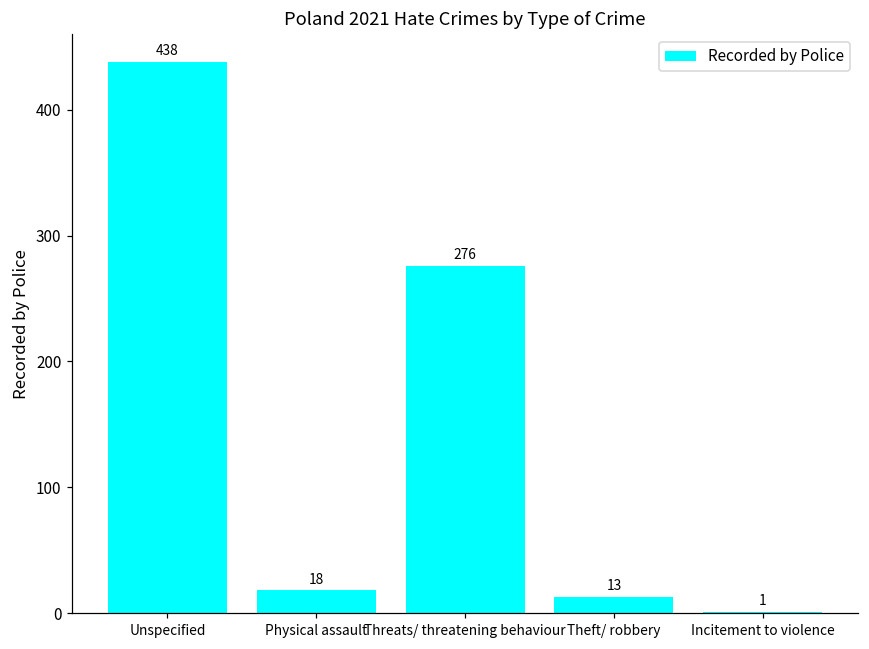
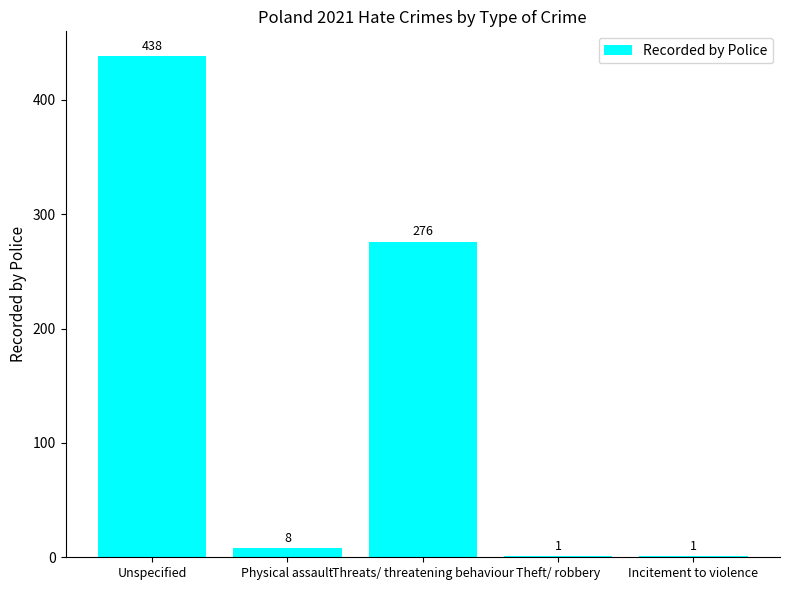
Physical assault: 18 -> 8
Theft/ robbery: 13 -> 1
